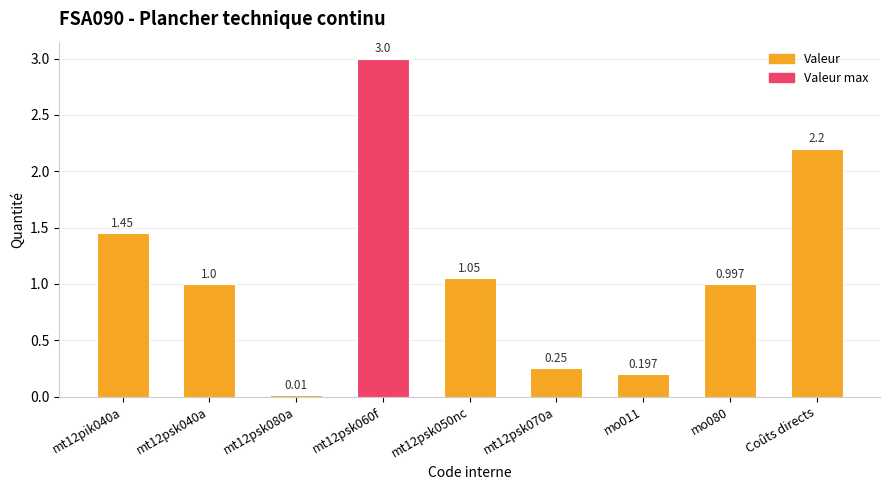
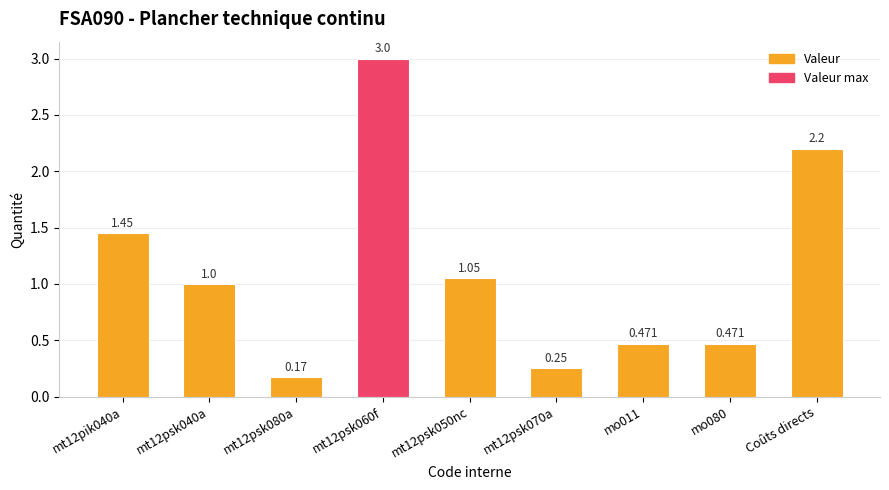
mt12psk080a: 0.01 -> 0.17
mo011: 0.197 -> 0.471
mo080: 0.997 -> 0.471
